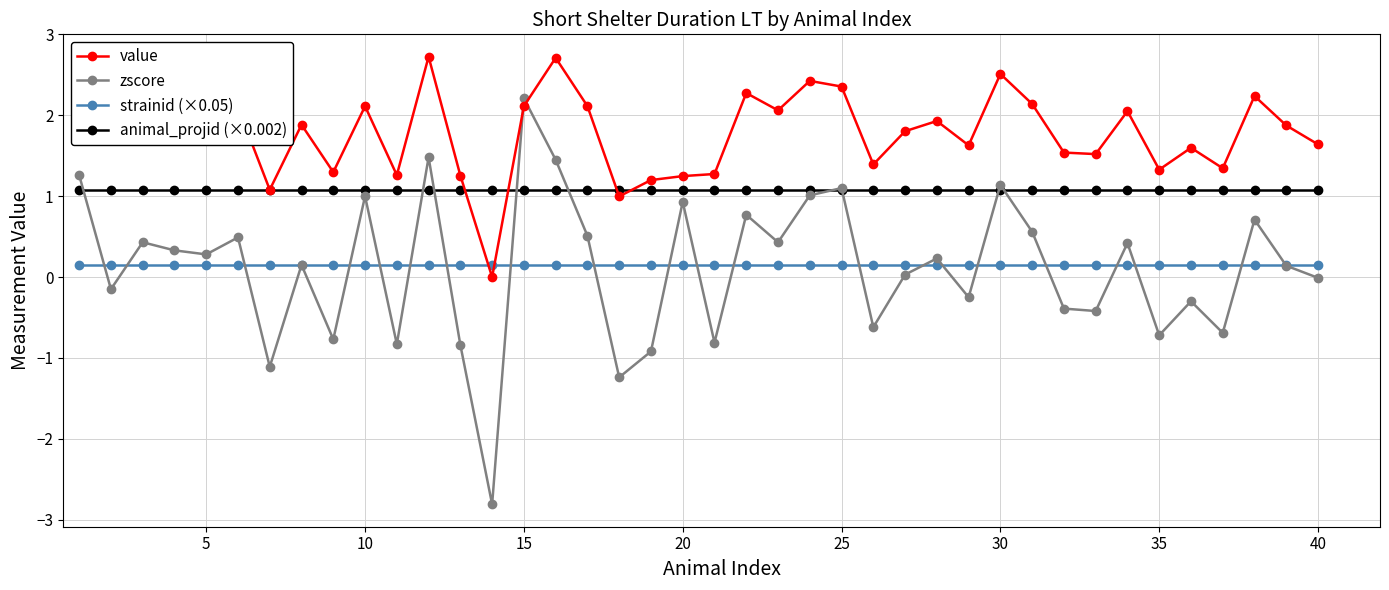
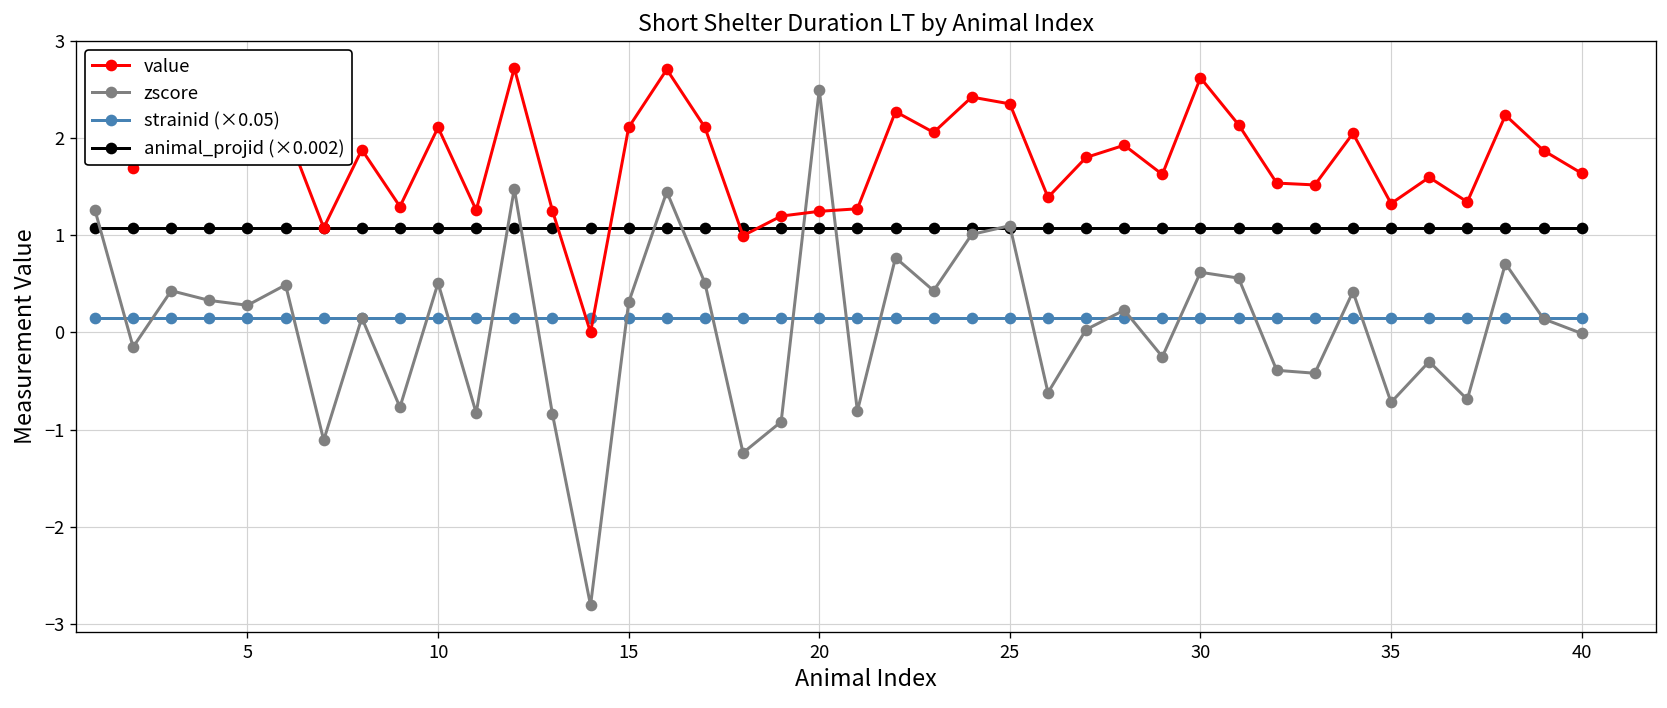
zscore, 10: 1.0 -> 0.5
zscore, 15: 2.2 -> 0.3
zscore, 20: 0.9 -> 2.5
value, 30: 2.5 -> 2.6
zscore, 30: 1.1 -> 0.6
